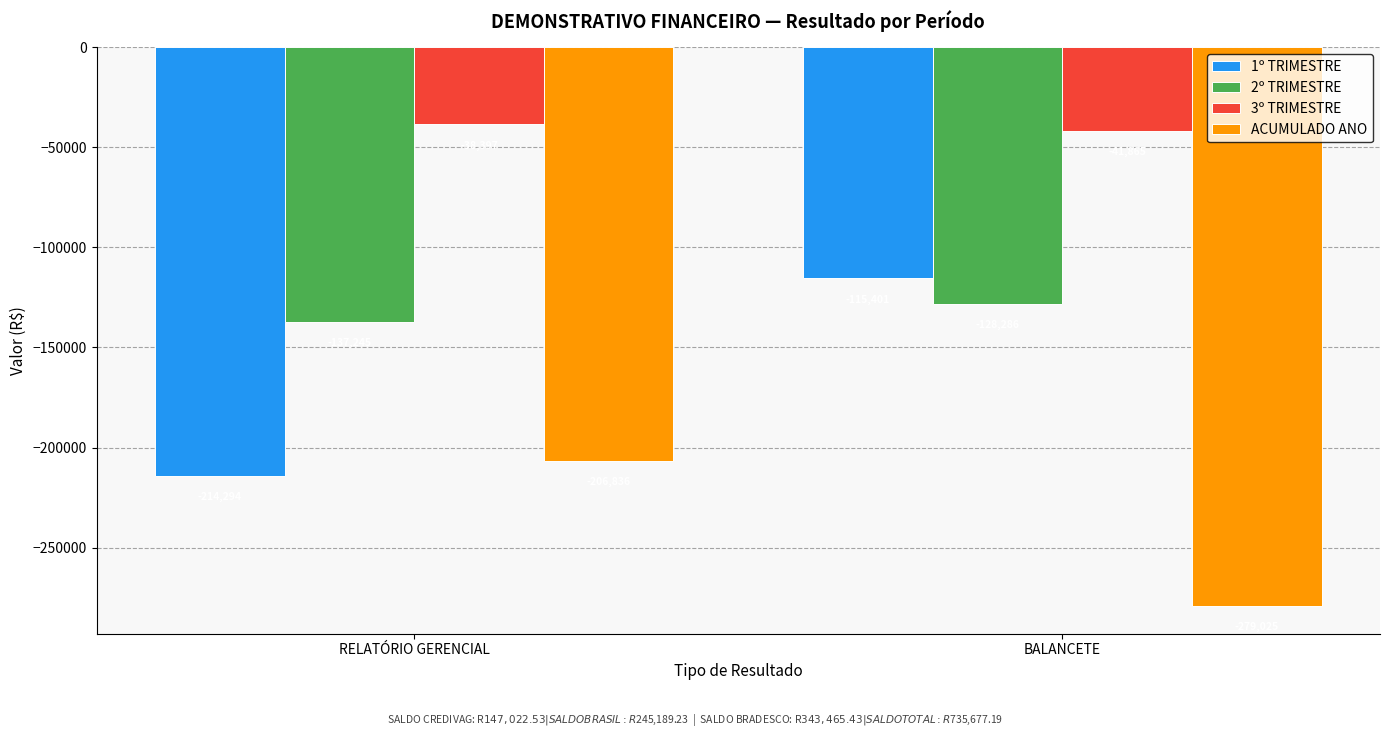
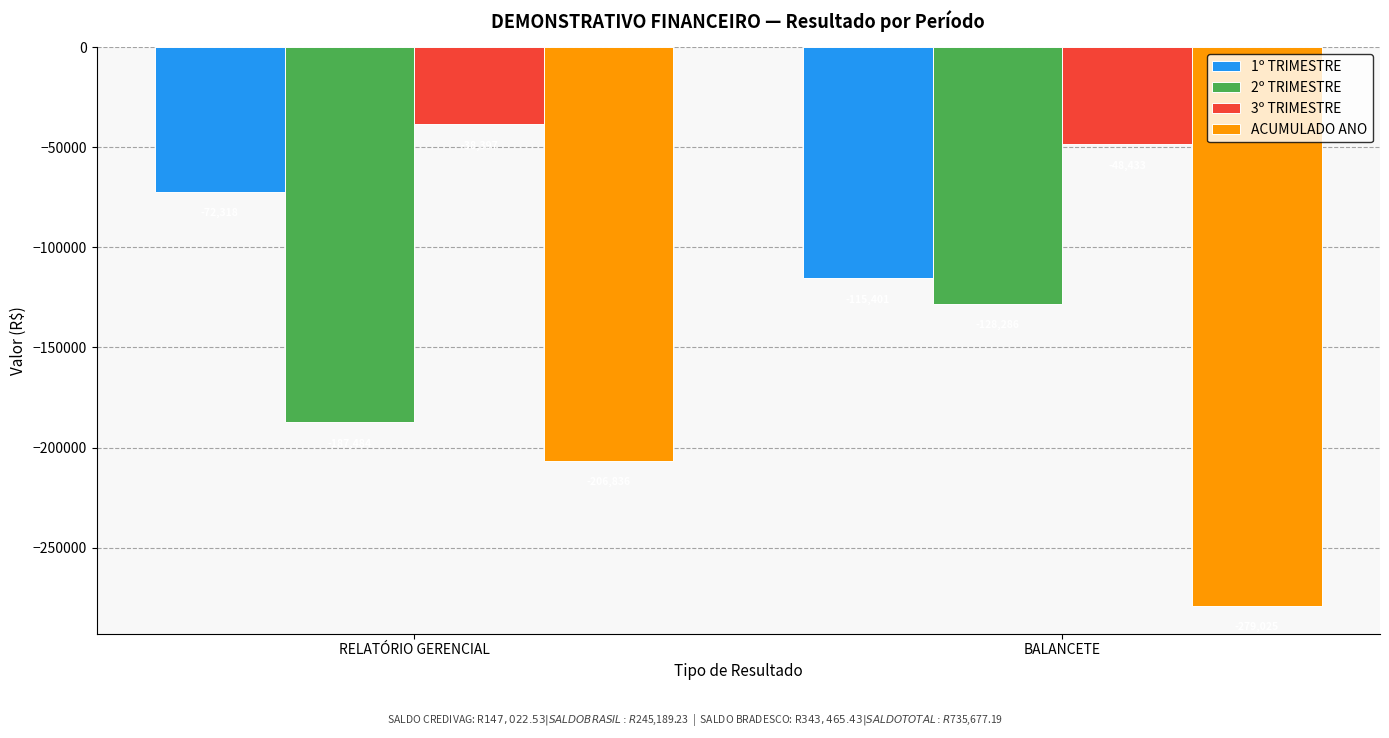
1º TRIMESTRE, RELATÓRIO GERENCIAL: -214000 -> -72000
2º TRIMESTRE, RELATÓRIO GERENCIAL: -137000 -> -187000
3º TRIMESTRE, BALANCETE: -42000 -> -48000
